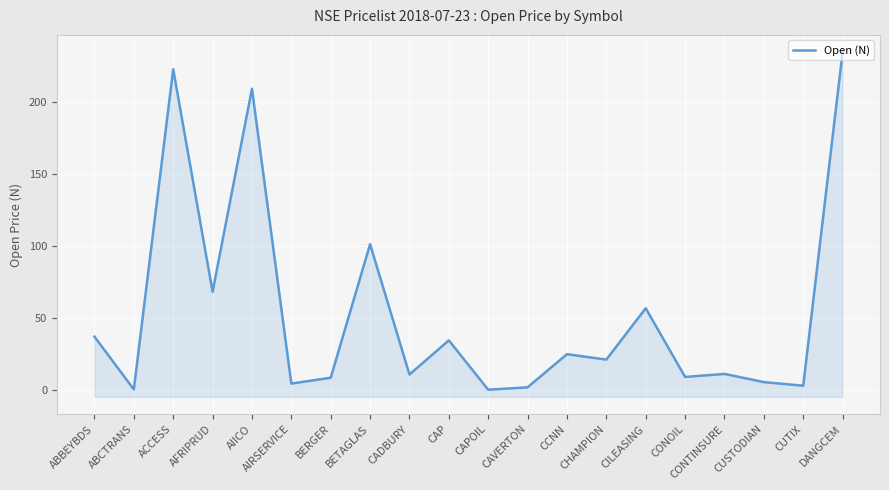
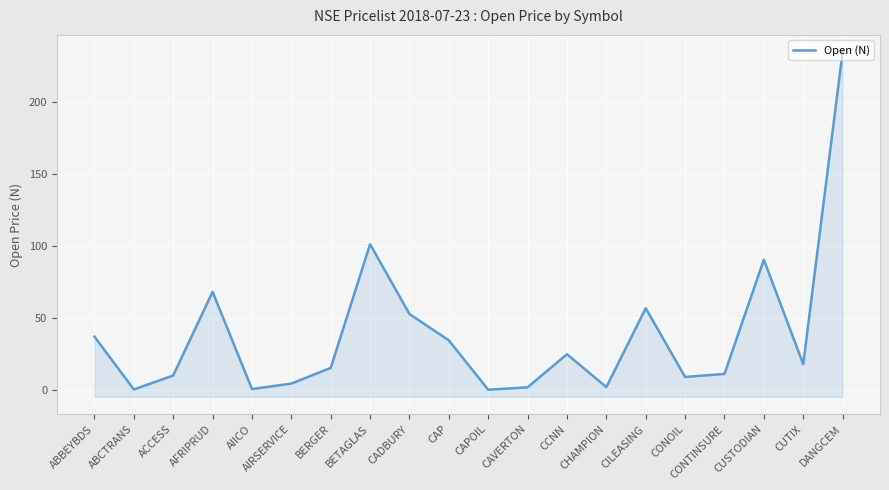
ACCESS: 223 -> 10
AIICO: 209 -> 1
BERGER: 9 -> 15
CADBURY: 11 -> 53
CHAMPION: 21 -> 2
CUSTODIAN: 6 -> 91
CUTIX: 3 -> 18
